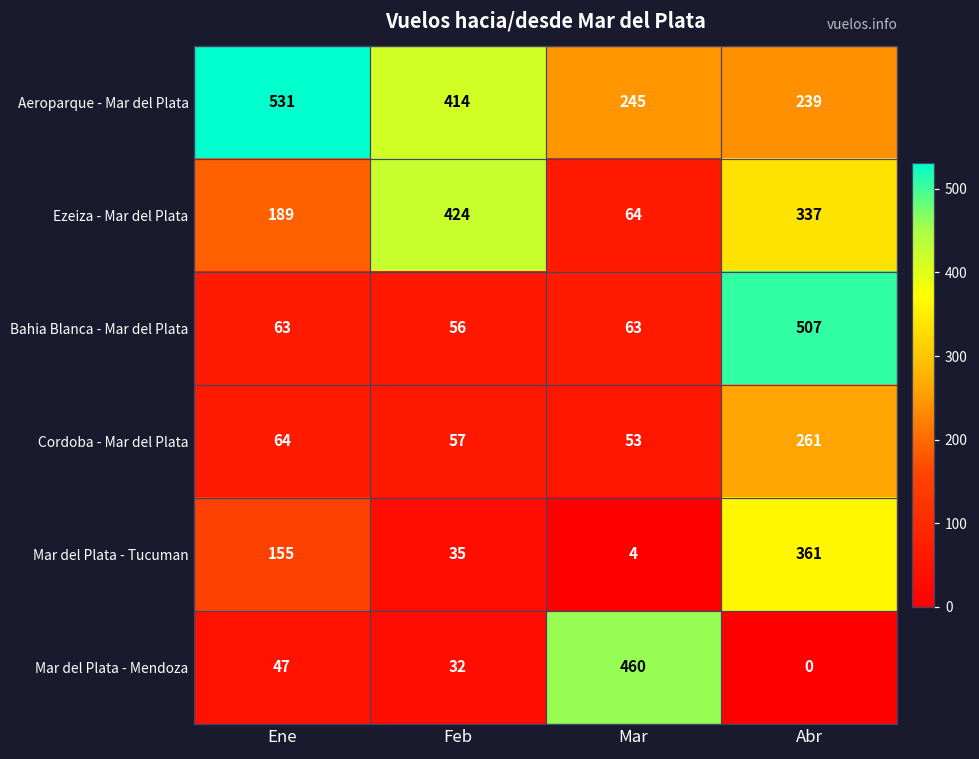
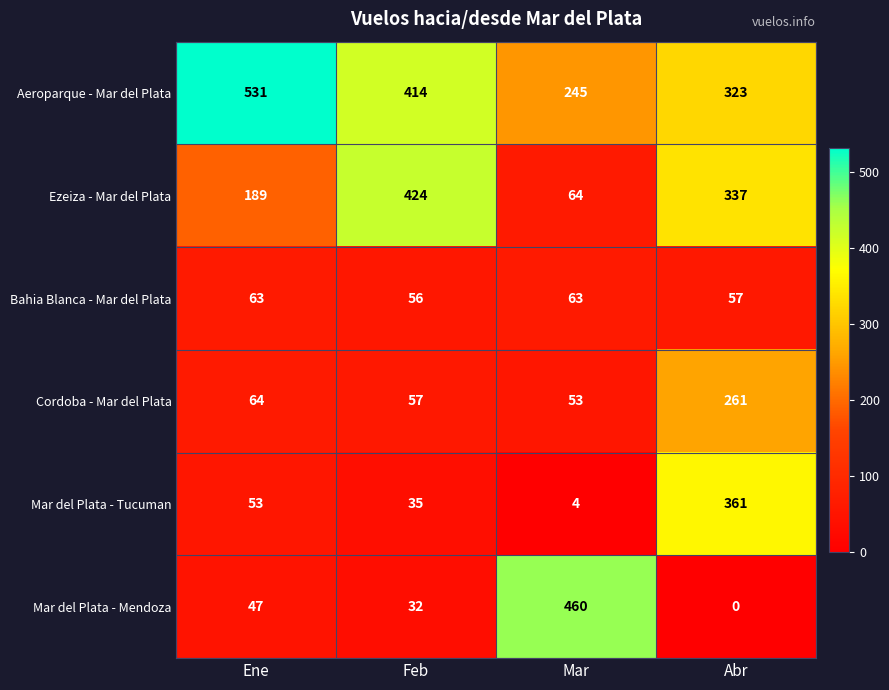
Aeroparque - Mar del Plata, Abr: 239 -> 323
Bahia Blanca - Mar del Plata, Abr: 507 -> 57
Mar del Plata - Tucuman, Ene: 155 -> 53
